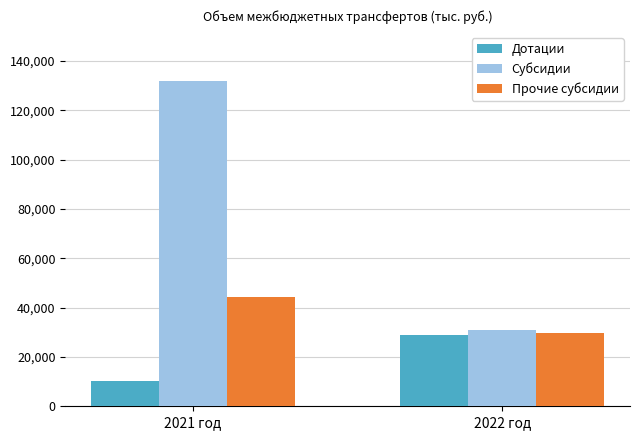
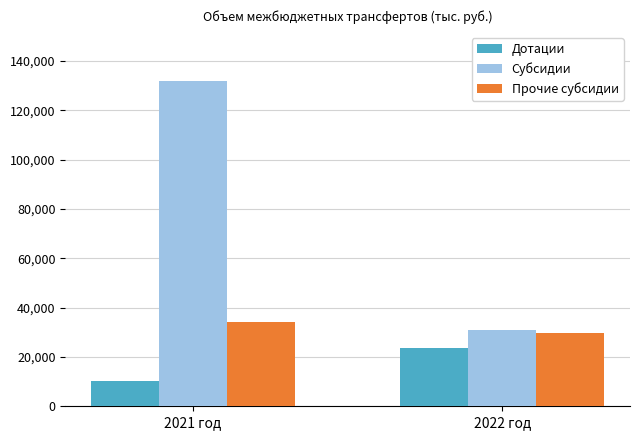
Прочие субсидии, 2021 год: 44,000 -> 34,000
Дотации, 2022 год: 29,000 -> 24,000
